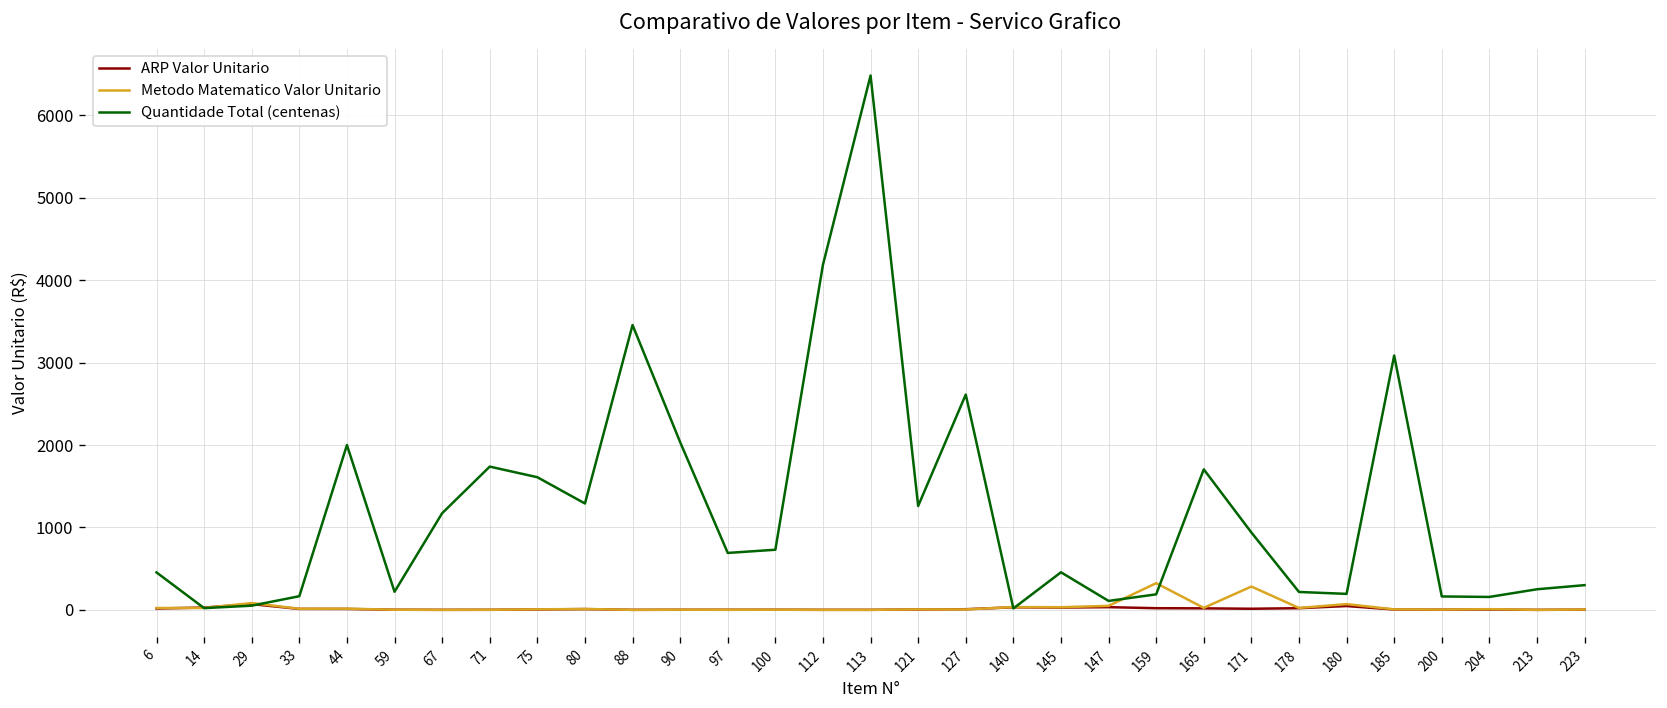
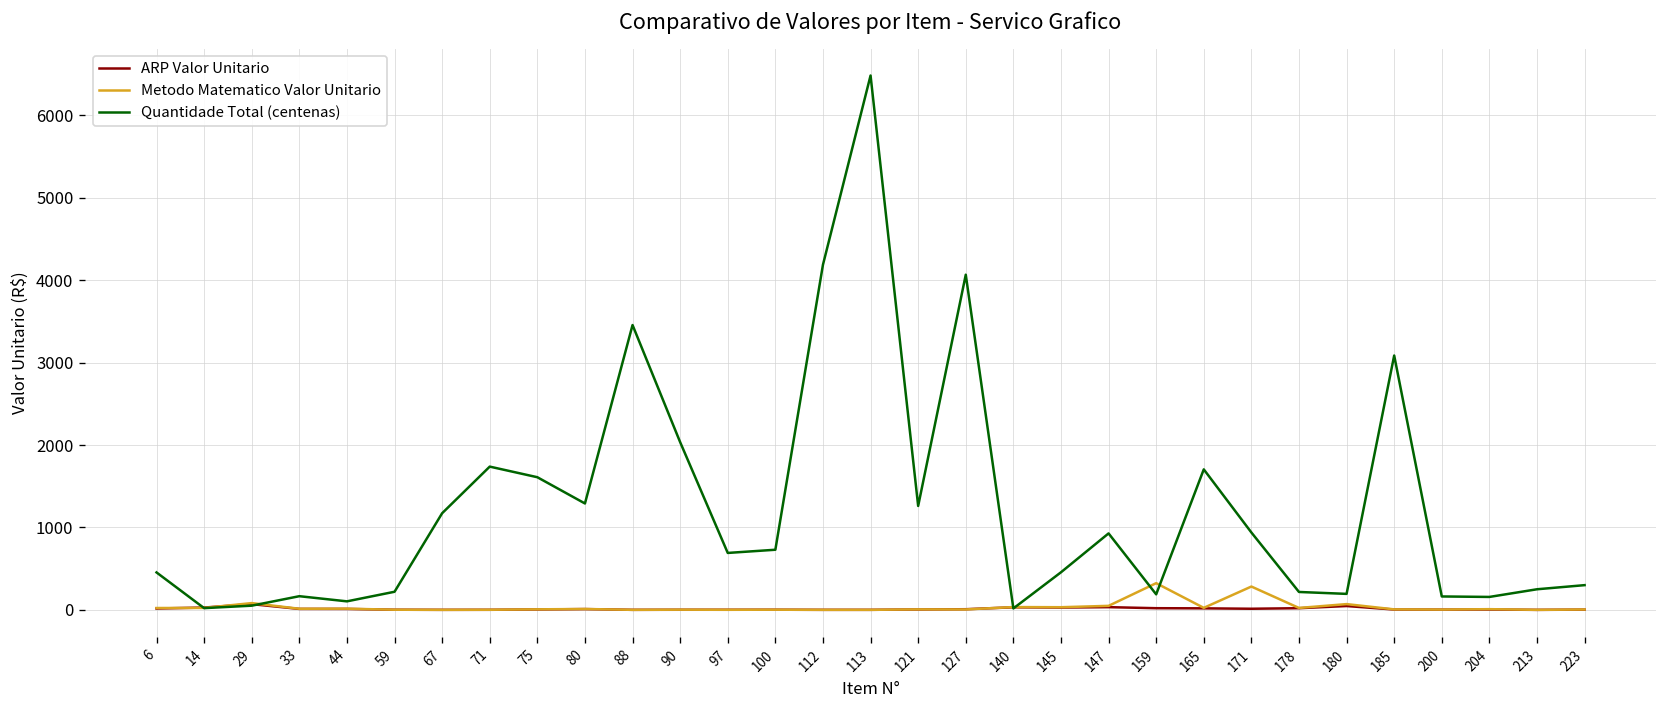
Quantidade Total (centenas), 44: 2000 -> 100
Quantidade Total (centenas), 127: 2600 -> 4100
Quantidade Total (centenas), 147: 100 -> 900
